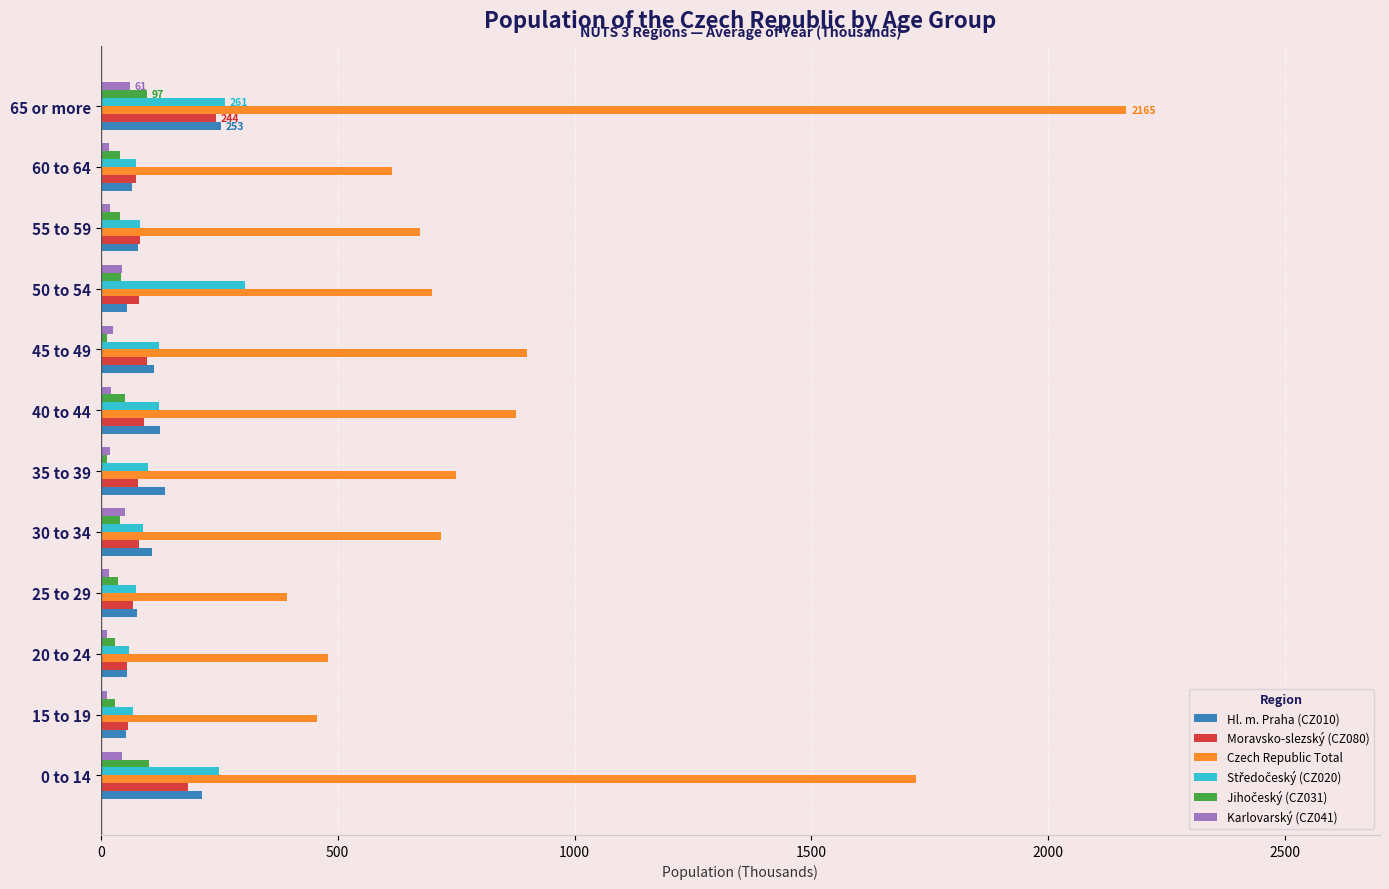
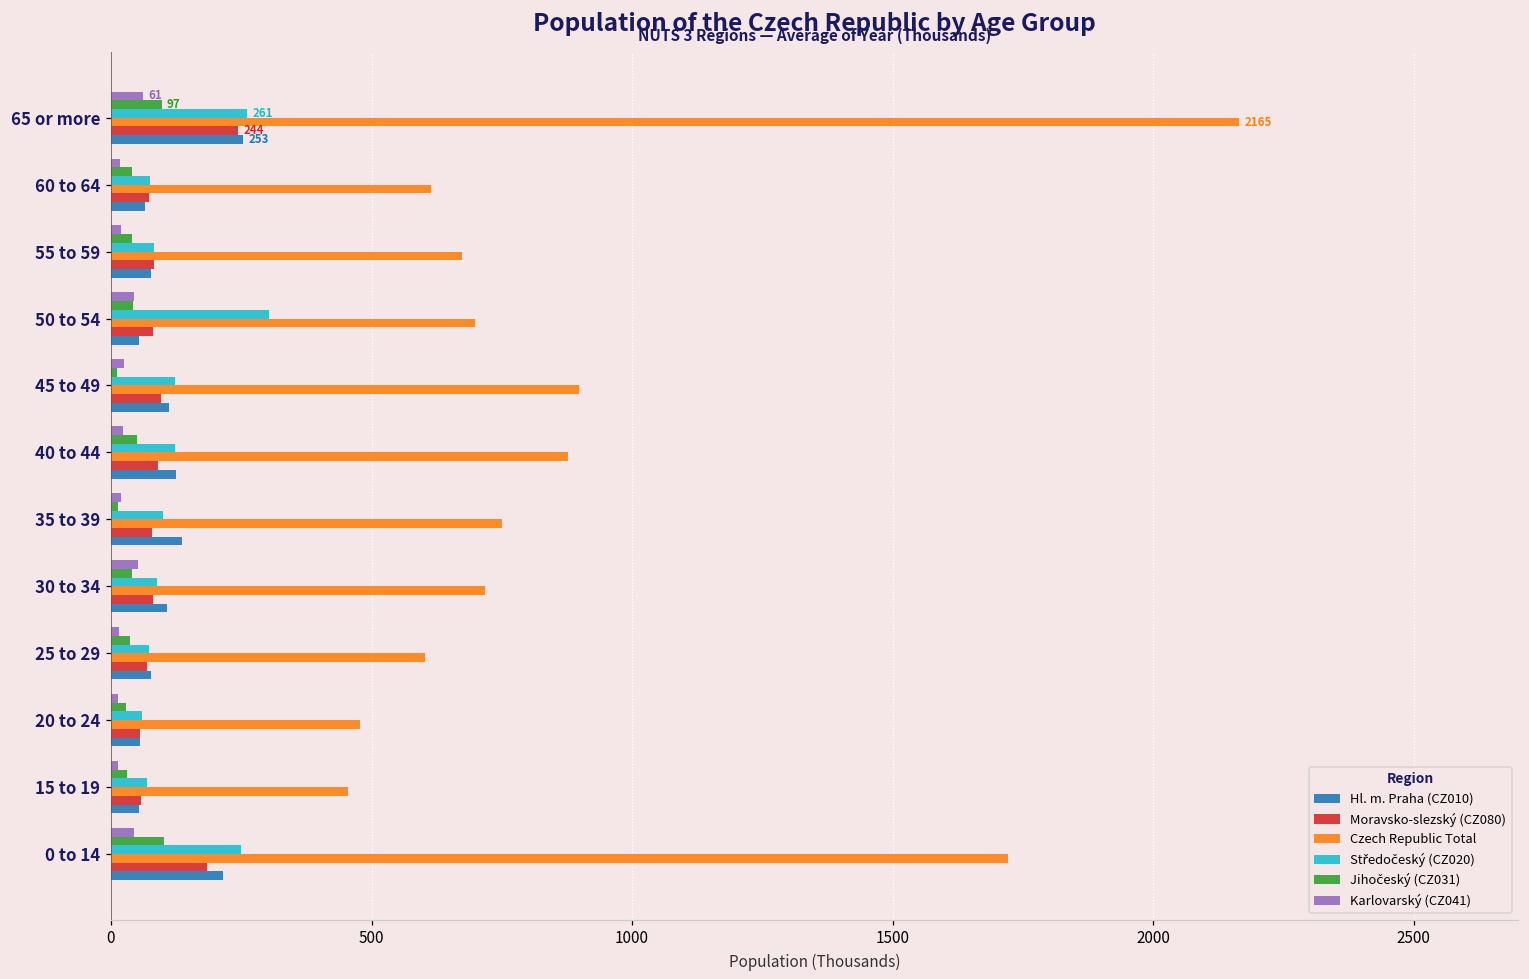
Czech Republic Total, 25 to 29: 390 -> 600
